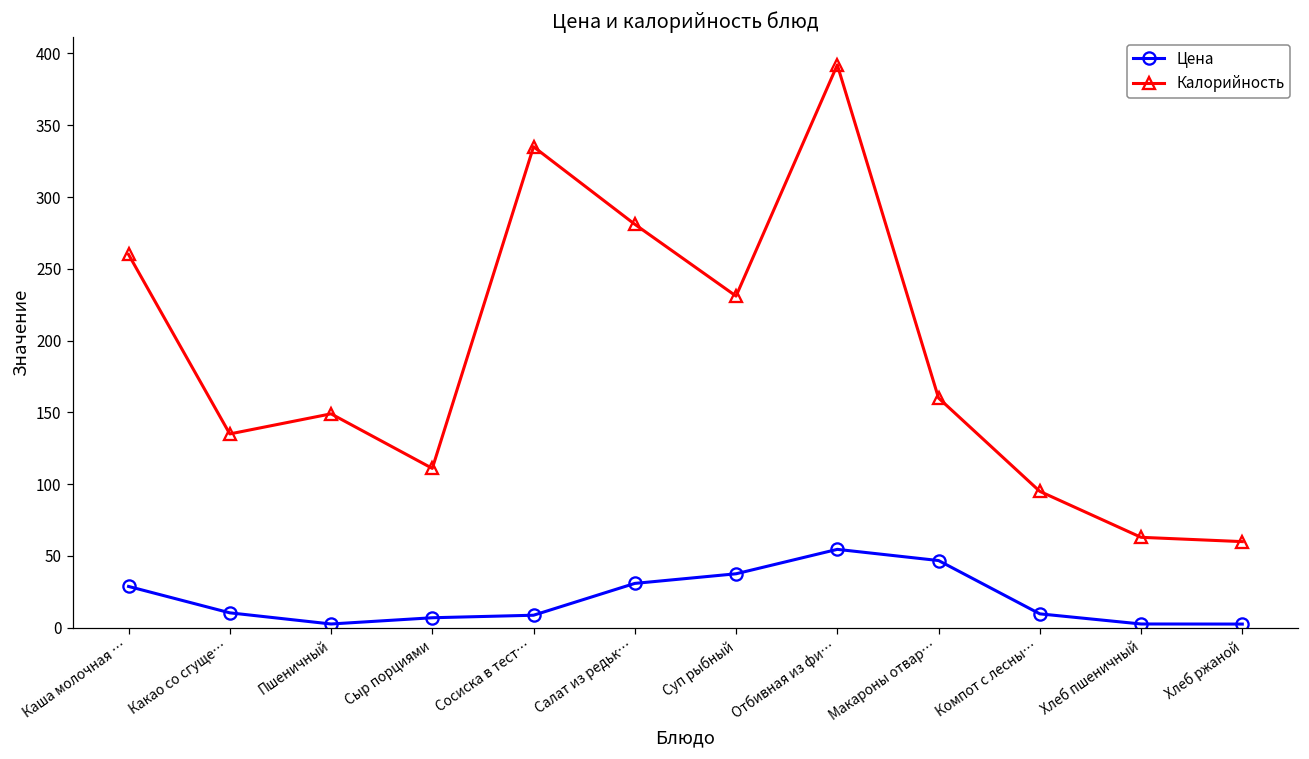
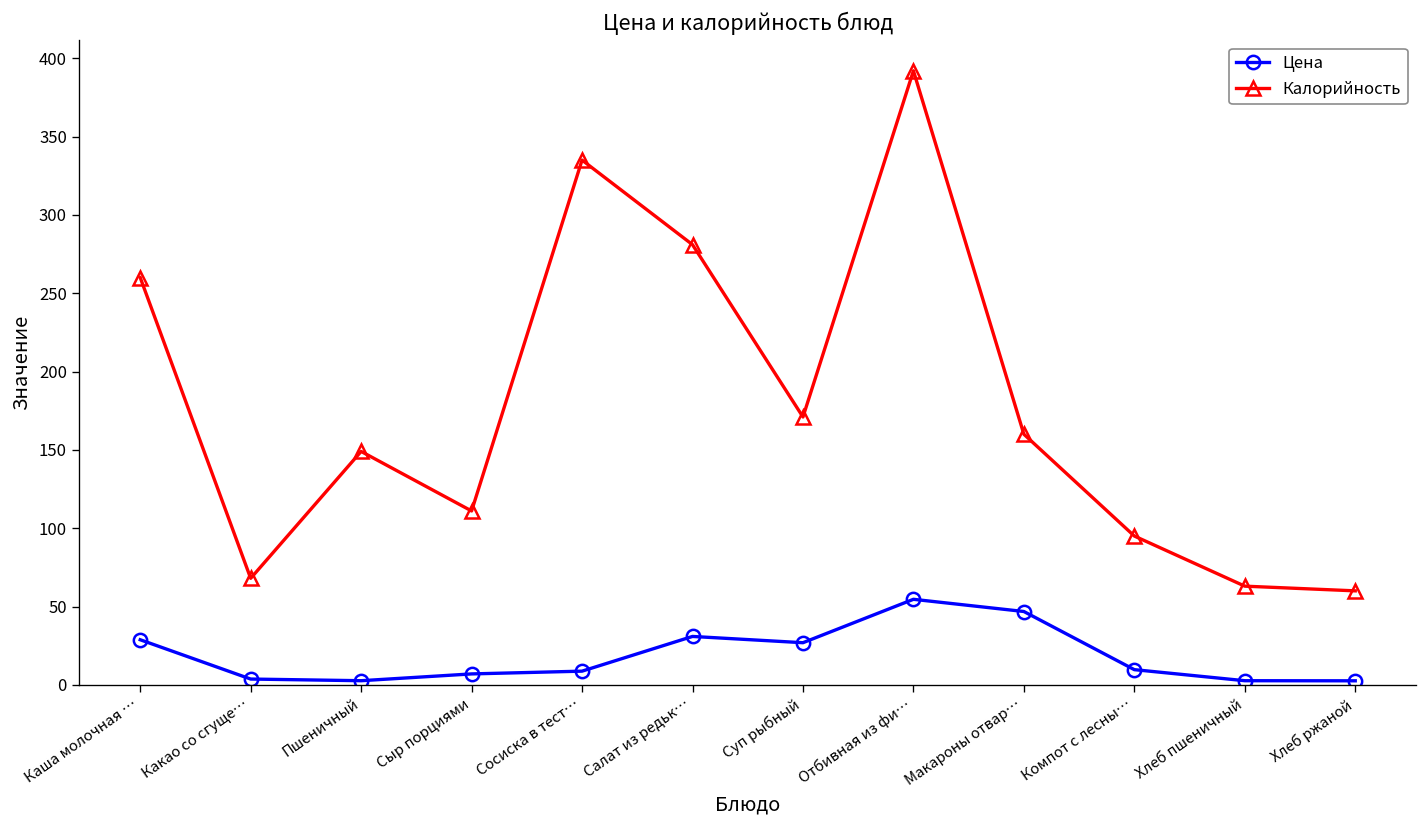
Цена, Какао со сгуще…: 10 -> 4
Калорийность, Какао со сгуще…: 135 -> 68
Цена, Суп рыбный: 38 -> 27
Калорийность, Суп рыбный: 231 -> 171
